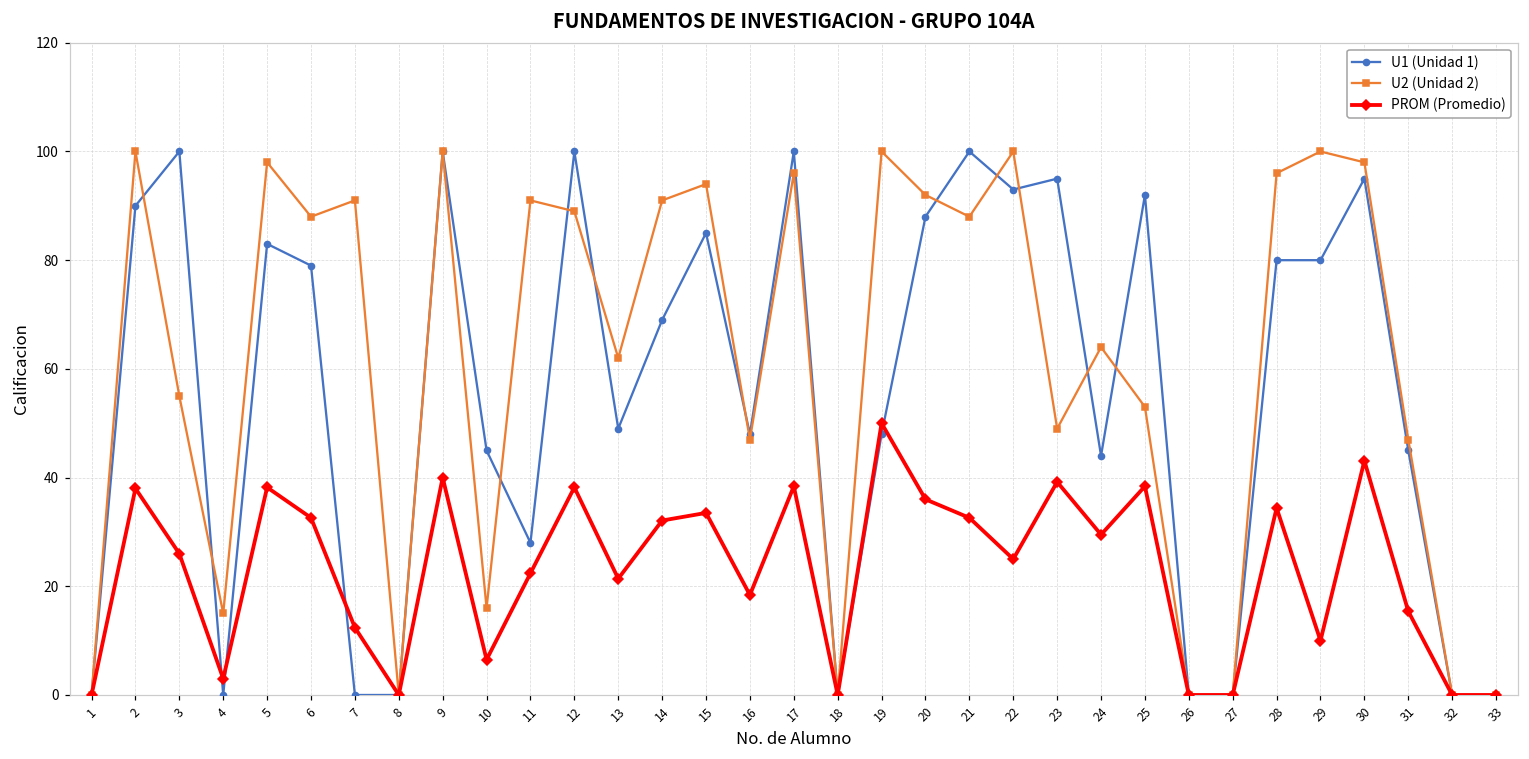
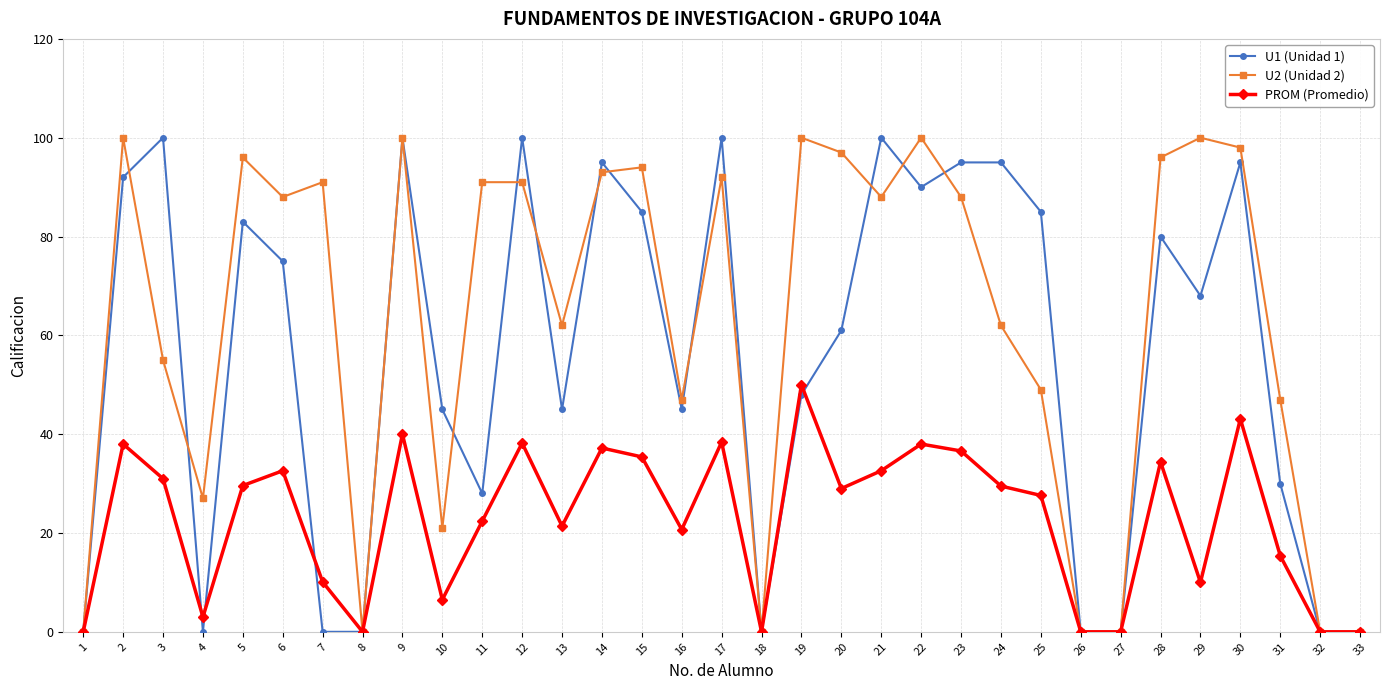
U1 (Unidad 1), 2: 90 -> 92
PROM (Promedio), 3: 26 -> 31
U2 (Unidad 2), 4: 15 -> 27
U2 (Unidad 2), 5: 98 -> 96
PROM (Promedio), 5: 38 -> 30
U1 (Unidad 1), 6: 79 -> 75
PROM (Promedio), 7: 12 -> 10
U2 (Unidad 2), 10: 16 -> 21
U2 (Unidad 2), 12: 89 -> 91
U1 (Unidad 1), 13: 49 -> 45
U1 (Unidad 1), 14: 69 -> 95
U2 (Unidad 2), 14: 91 -> 93
PROM (Promedio), 14: 32 -> 37
PROM (Promedio), 15: 34 -> 35
U1 (Unidad 1), 16: 48 -> 45
PROM (Promedio), 16: 18 -> 21
U2 (Unidad 2), 17: 96 -> 92
U1 (Unidad 1), 20: 88 -> 61
U2 (Unidad 2), 20: 92 -> 97
PROM (Promedio), 20: 36 -> 29
U1 (Unidad 1), 22: 93 -> 90
PROM (Promedio), 22: 25 -> 38
U2 (Unidad 2), 23: 49 -> 88
PROM (Promedio), 23: 39 -> 37
U1 (Unidad 1), 24: 44 -> 95
U2 (Unidad 2), 24: 64 -> 62
U1 (Unidad 1), 25: 92 -> 85
U2 (Unidad 2), 25: 53 -> 49
PROM (Promedio), 25: 38 -> 28
U1 (Unidad 1), 29: 80 -> 68
U1 (Unidad 1), 31: 45 -> 30
